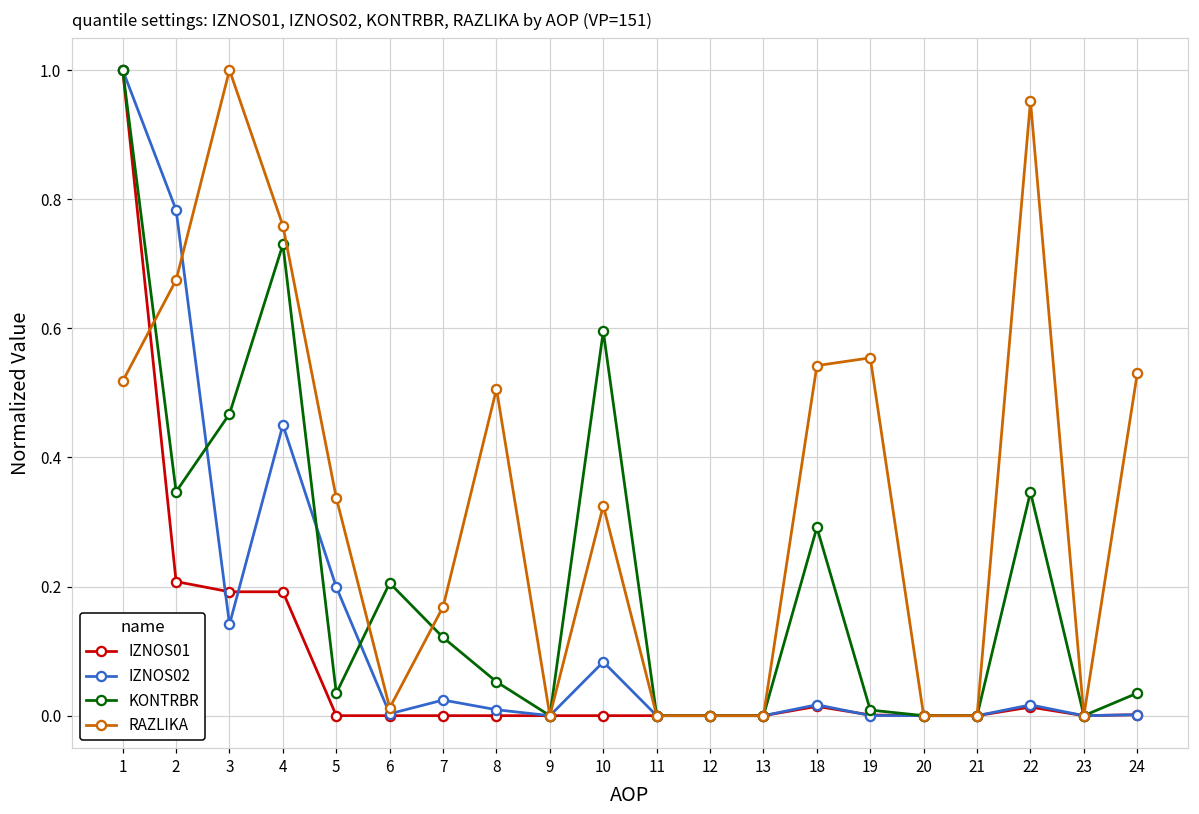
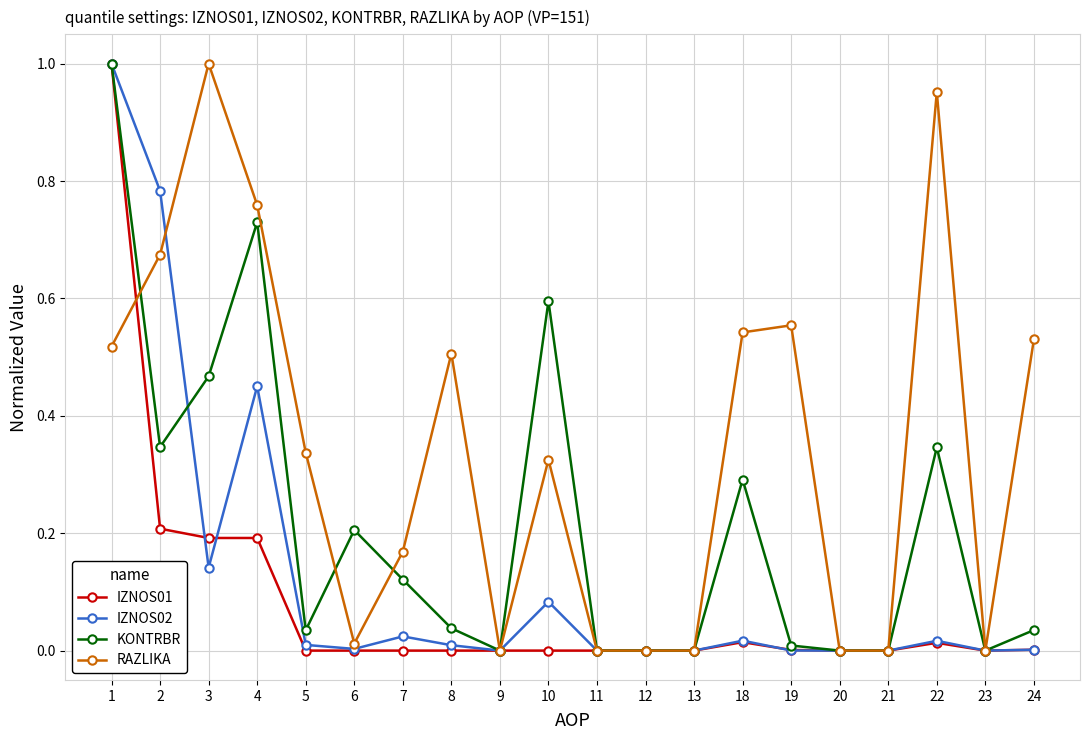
IZNOS02, 5: 0.20 -> 0.01
KONTRBR, 8: 0.05 -> 0.04
